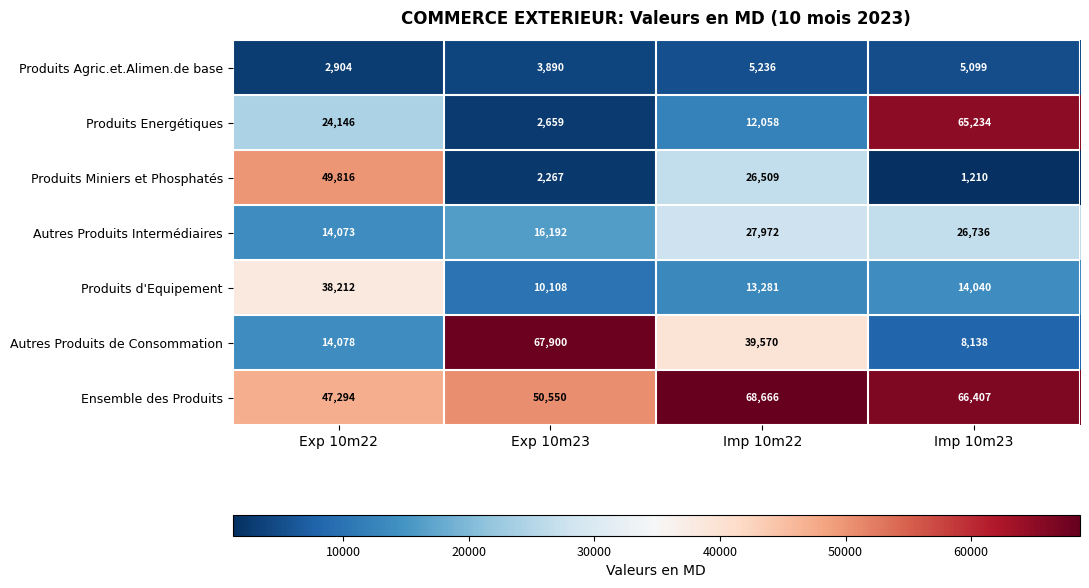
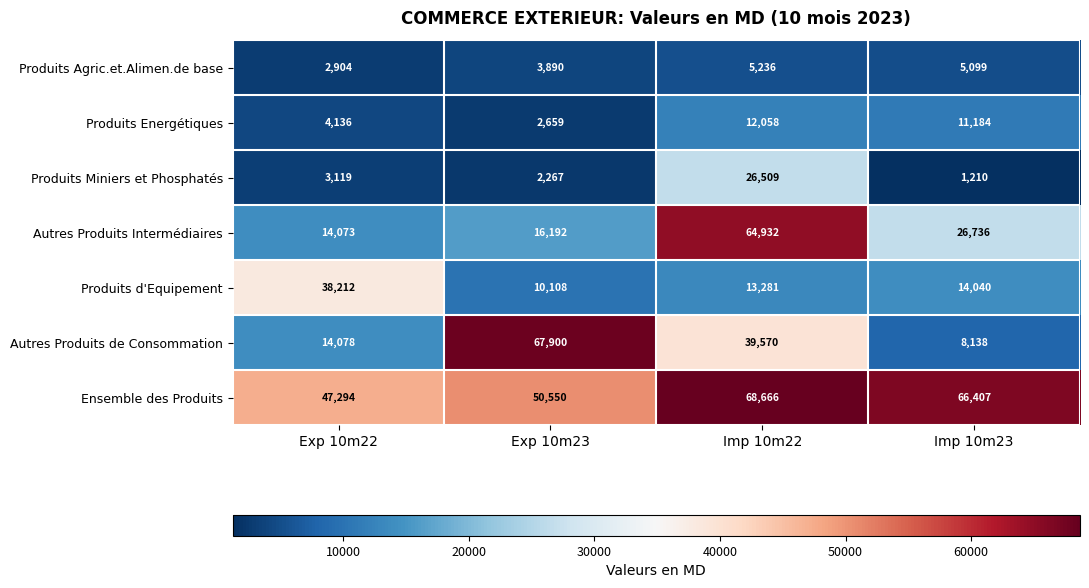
Produits Energétiques, Exp 10m22: 24,146 -> 4,136
Produits Energétiques, Imp 10m23: 65,234 -> 11,184
Produits Miniers et Phosphatés, Exp 10m22: 49,816 -> 3,119
Autres Produits Intermédiaires, Imp 10m22: 27,972 -> 64,932
